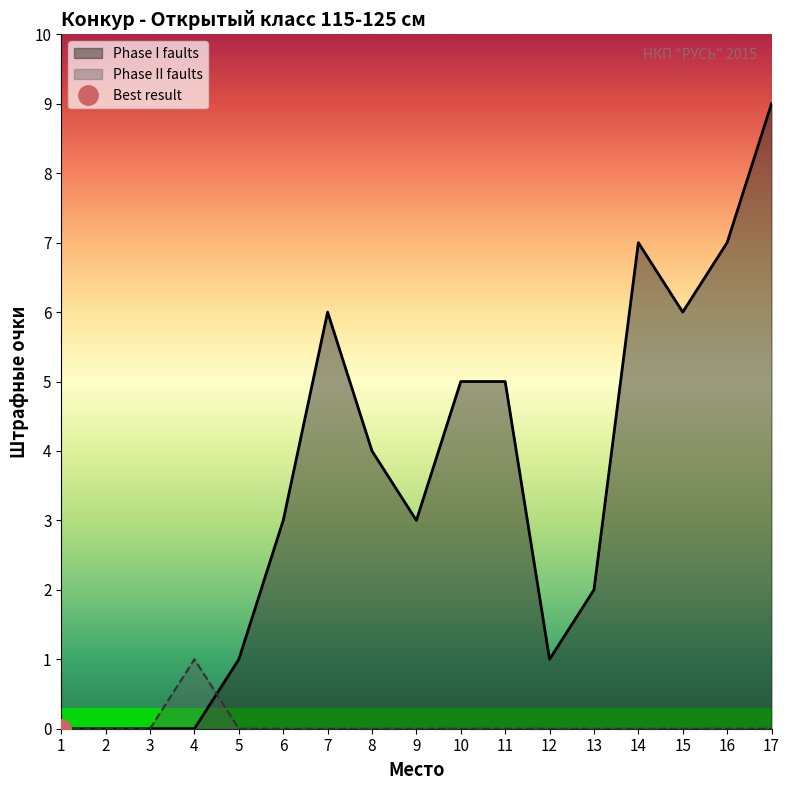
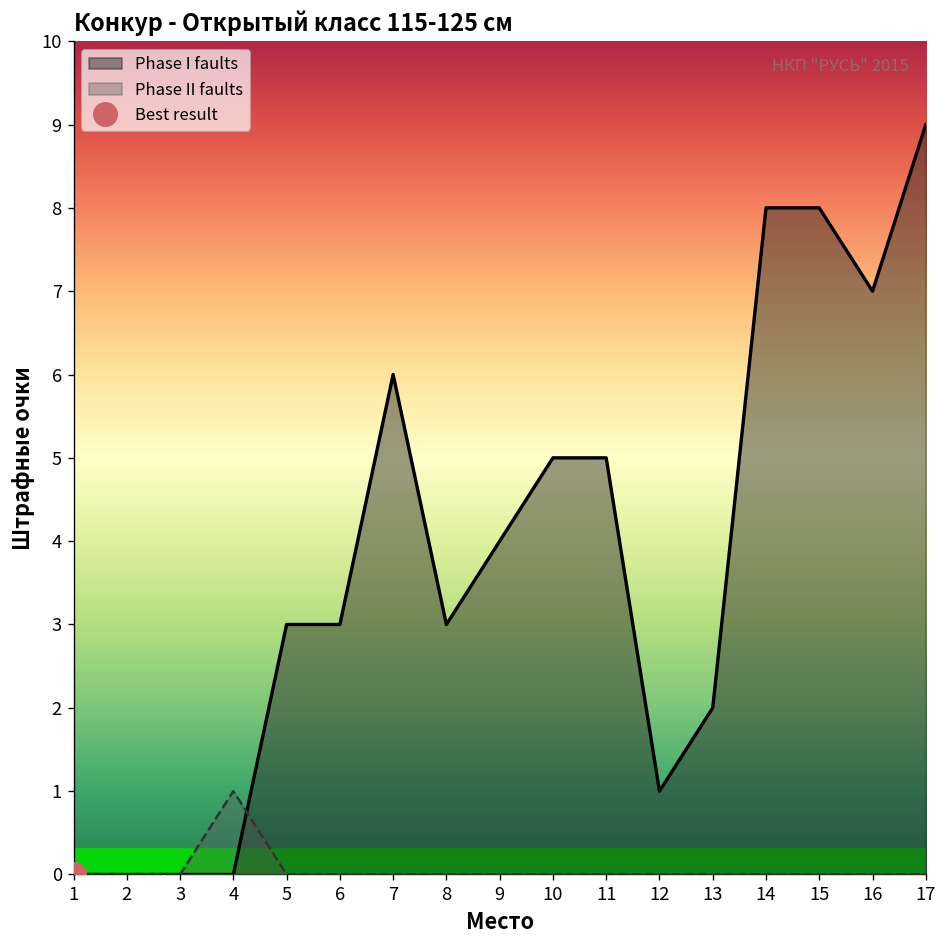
Phase I faults, 5: 1 -> 3
Phase I faults, 8: 4 -> 3
Phase I faults, 9: 3 -> 4
Phase I faults, 14: 7 -> 8
Phase I faults, 15: 6 -> 8
